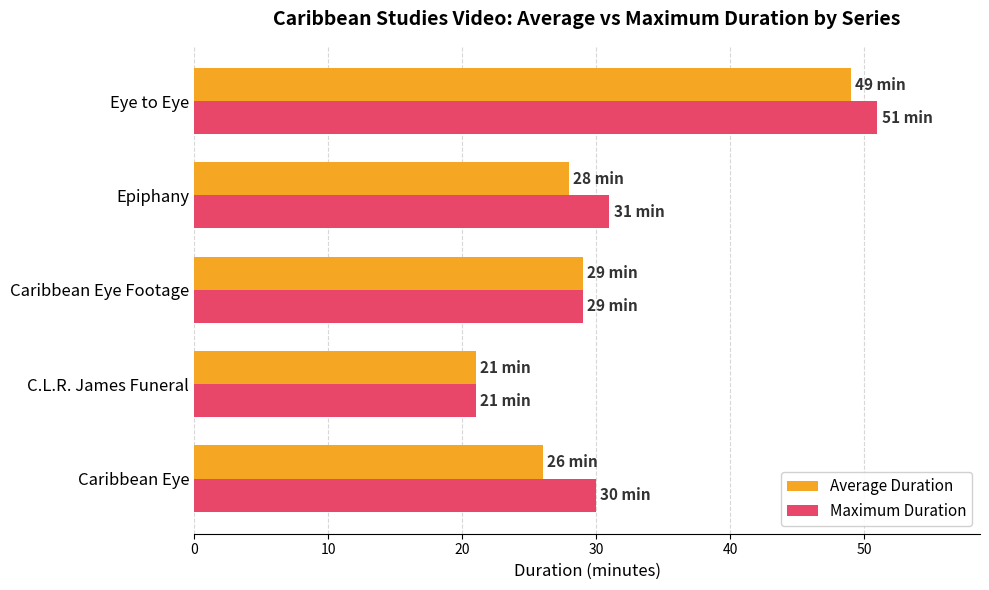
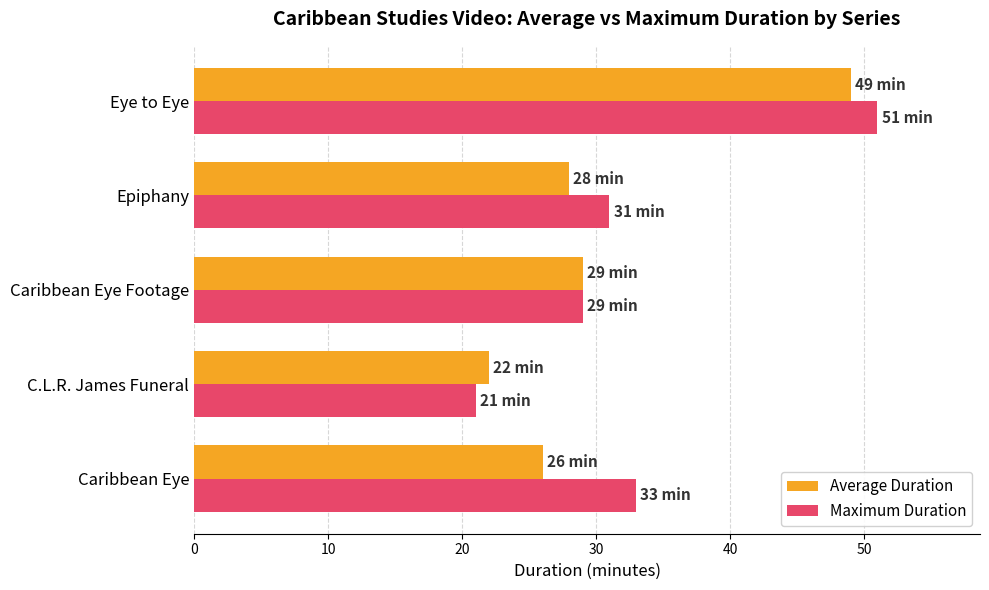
Average Duration, C.L.R. James Funeral: 21 -> 22
Maximum Duration, Caribbean Eye: 30 -> 33
